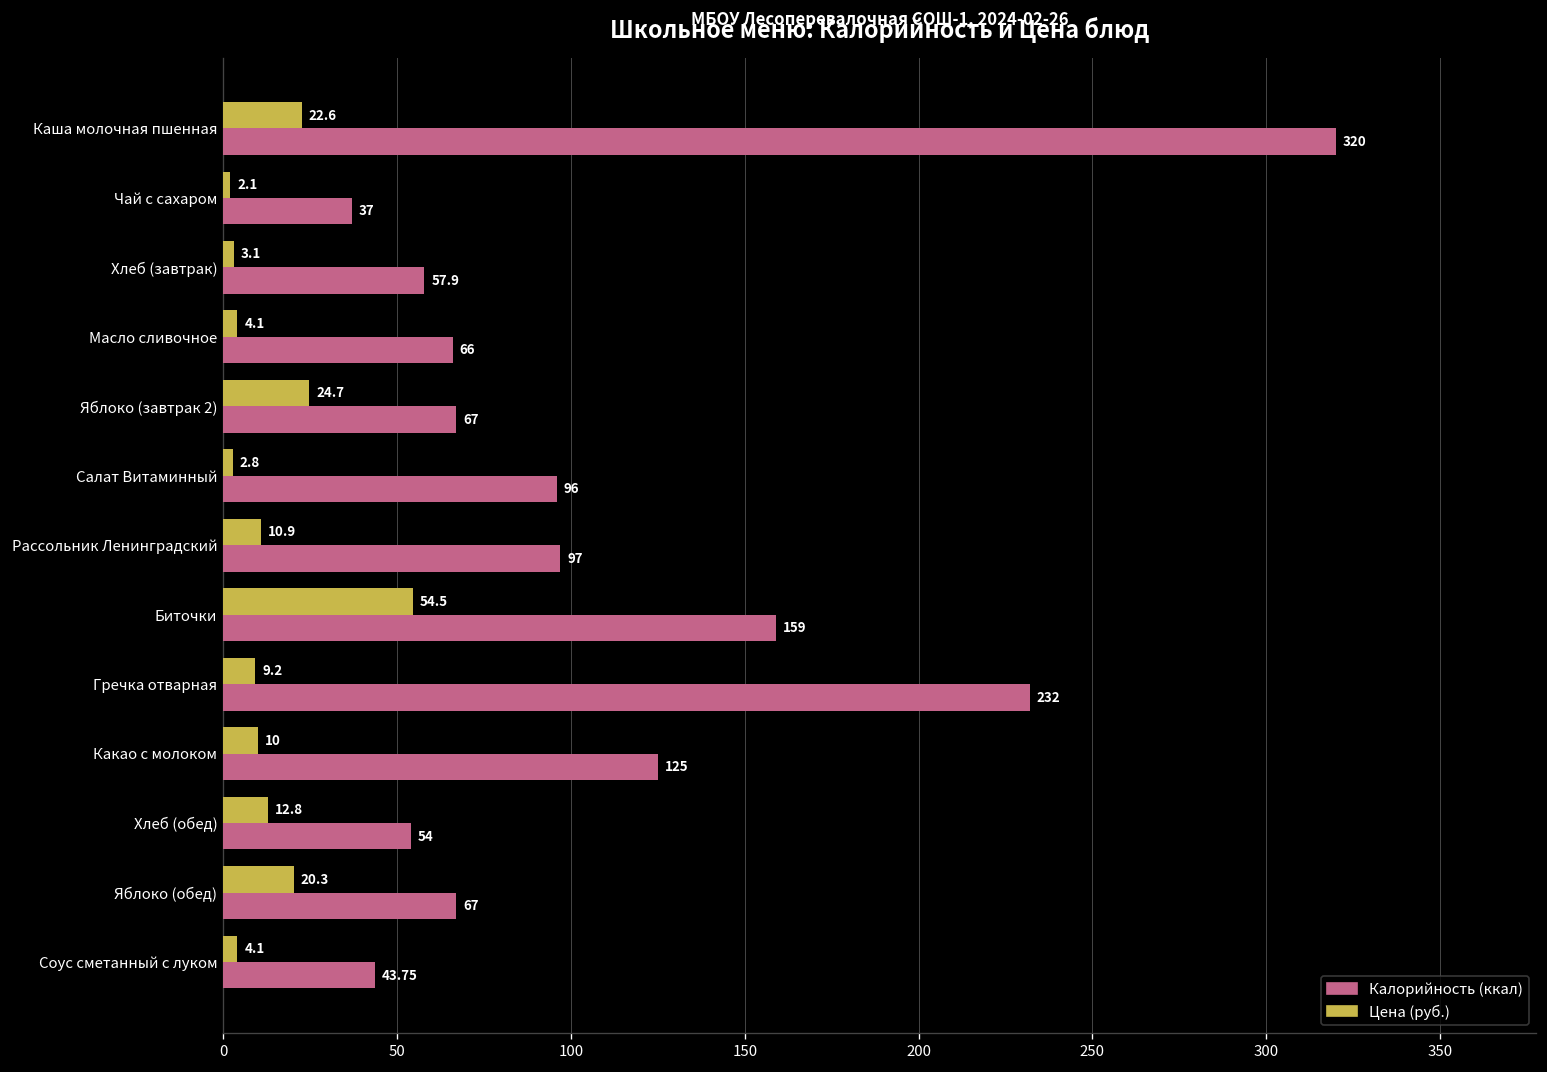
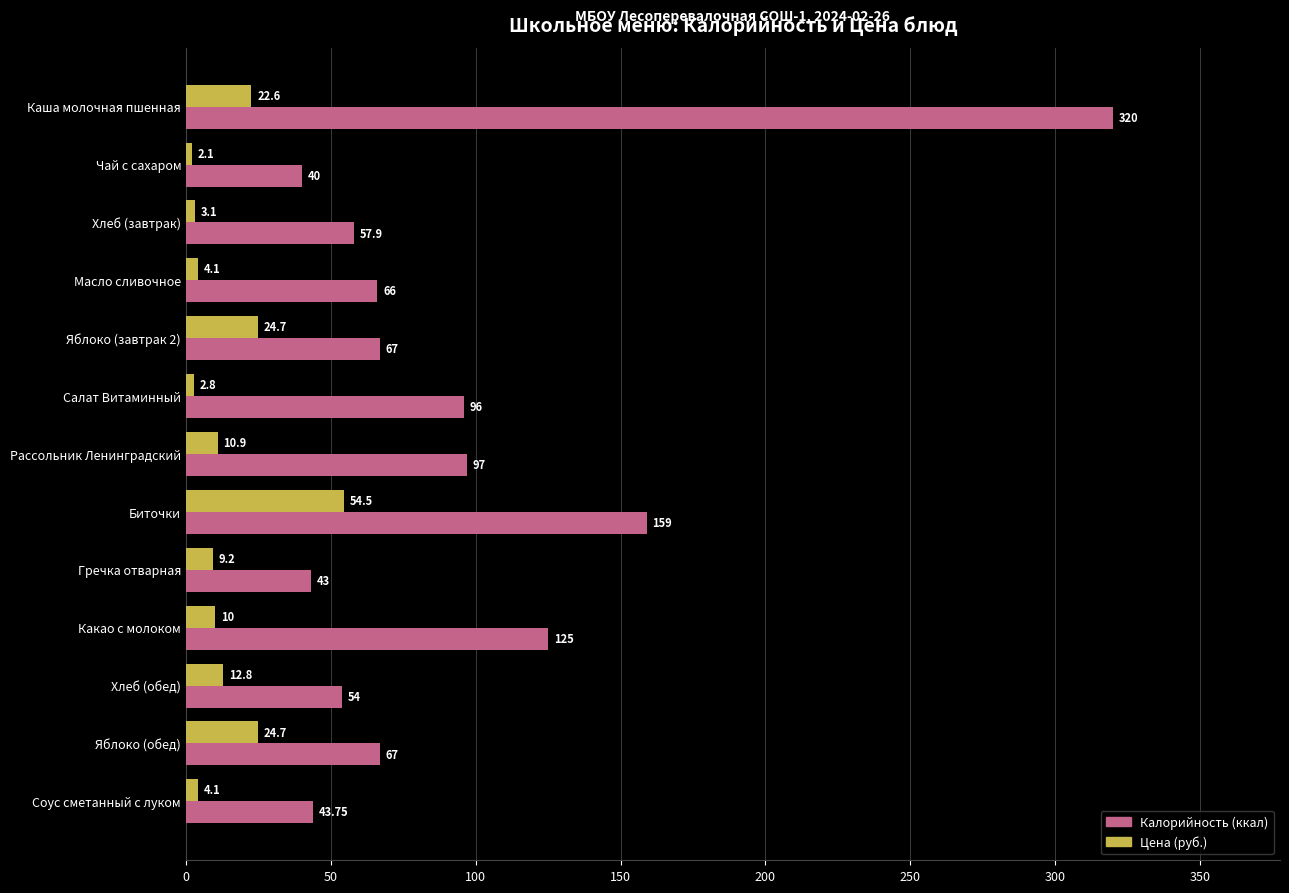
Калорийность (ккал), Чай с сахаром: 37 -> 40
Калорийность (ккал), Гречка отварная: 232 -> 43
Цена (руб.), Яблоко (обед): 20.3 -> 24.7
